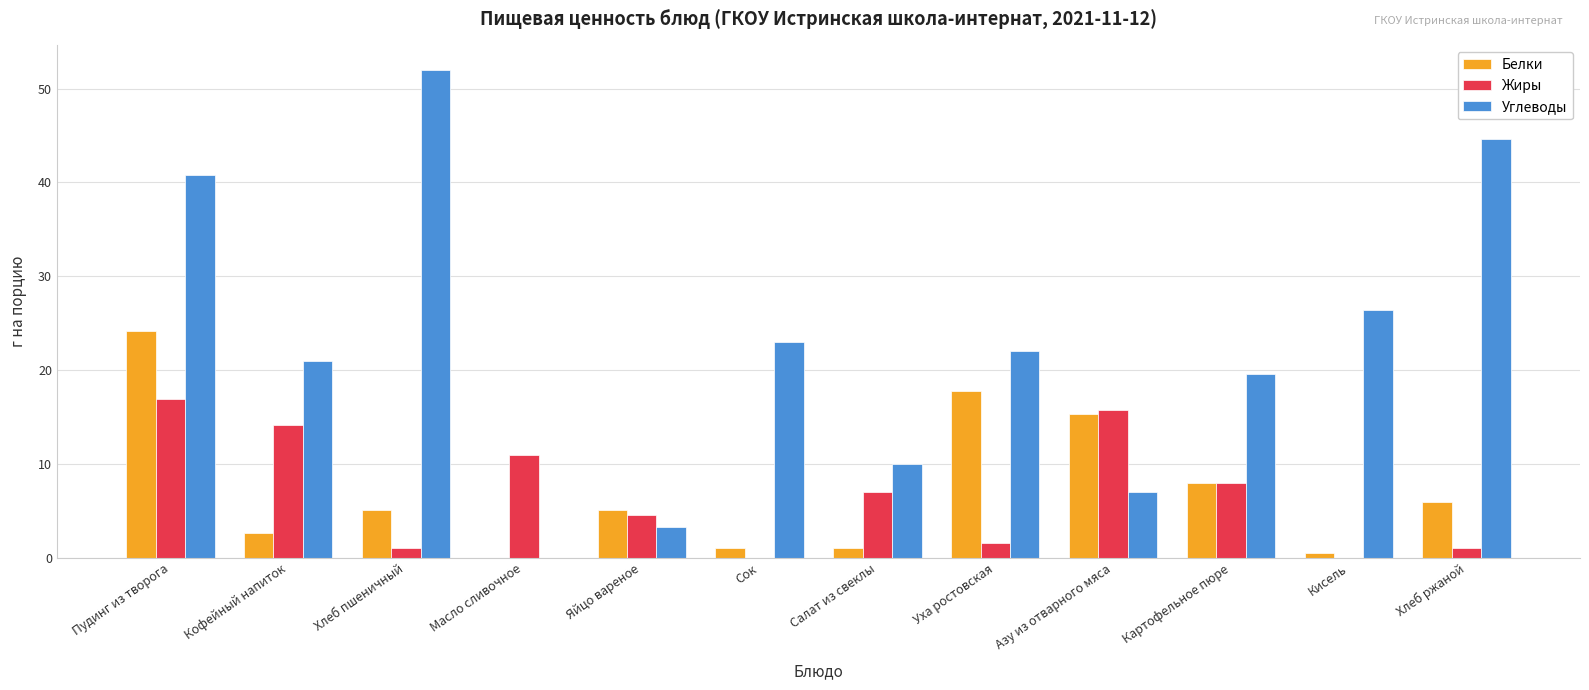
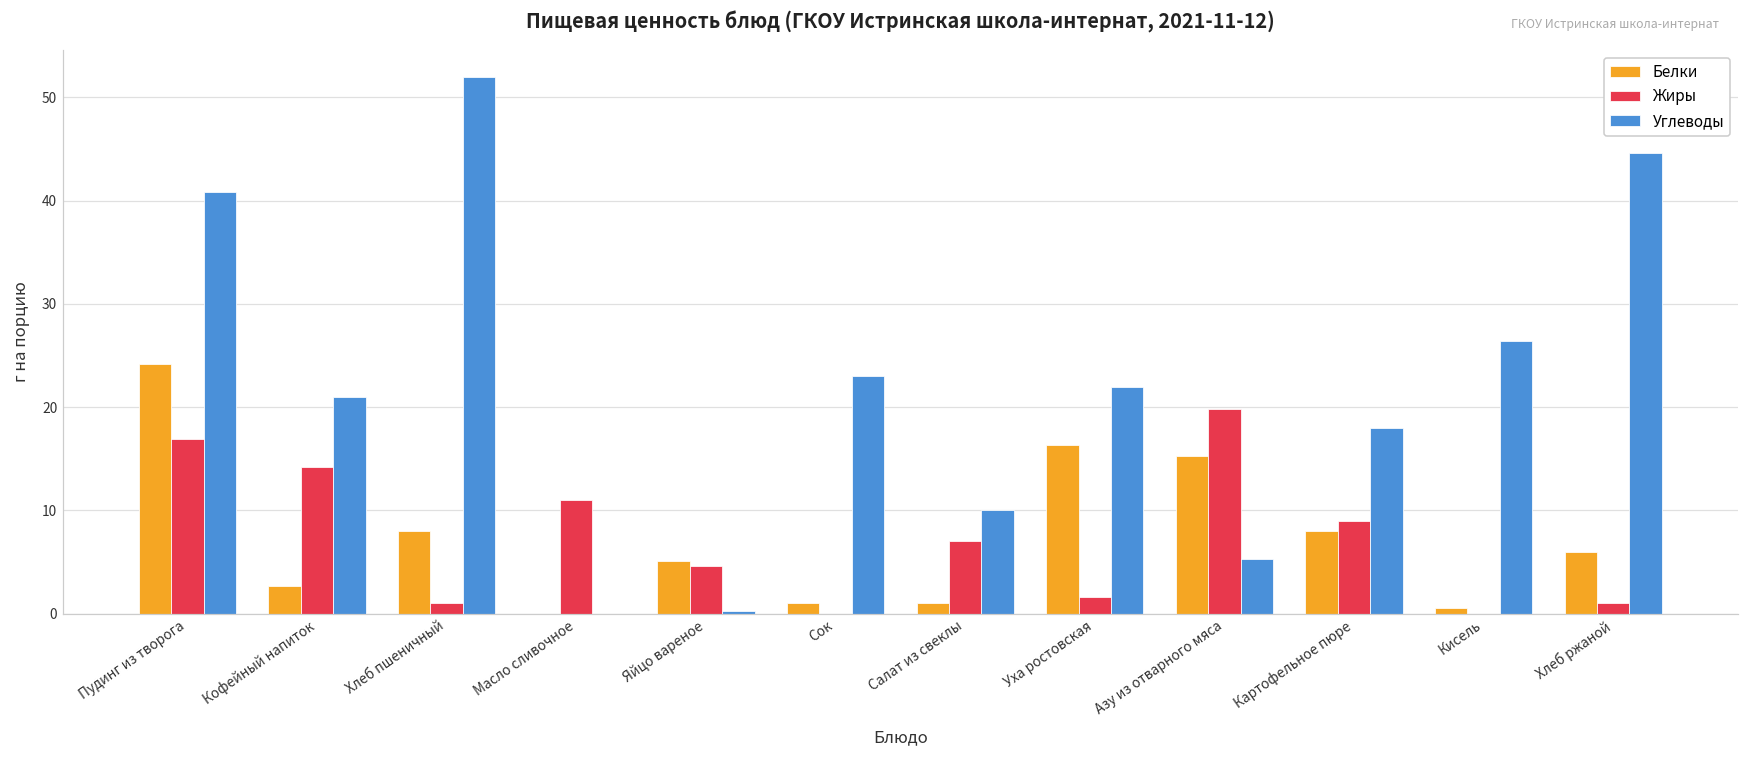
Белки, Хлеб пшеничный: 5 -> 8
Углеводы, Яйцо вареное: 3 -> 0
Белки, Уха ростовская: 18 -> 16
Жиры, Азу из отварного мяса: 16 -> 20
Углеводы, Азу из отварного мяса: 7 -> 5
Жиры, Картофельное пюре: 8 -> 9
Углеводы, Картофельное пюре: 20 -> 18
